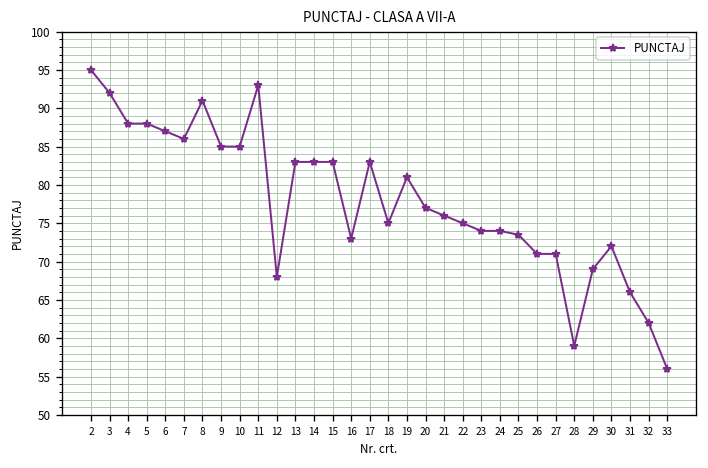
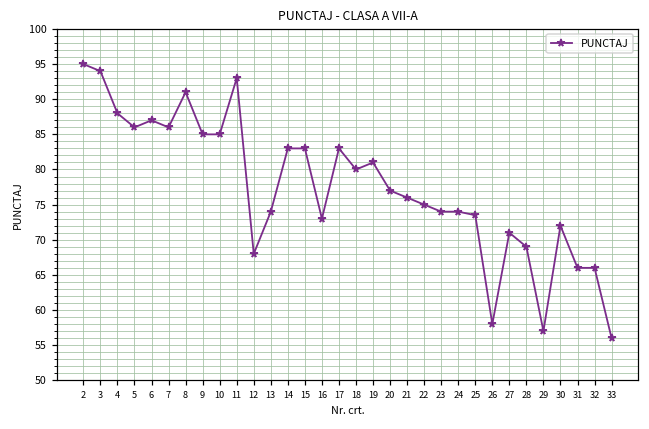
3: 92 -> 94
5: 88 -> 86
13: 83 -> 74
18: 75 -> 80
26: 71 -> 58
28: 59 -> 69
29: 69 -> 57
32: 62 -> 66
